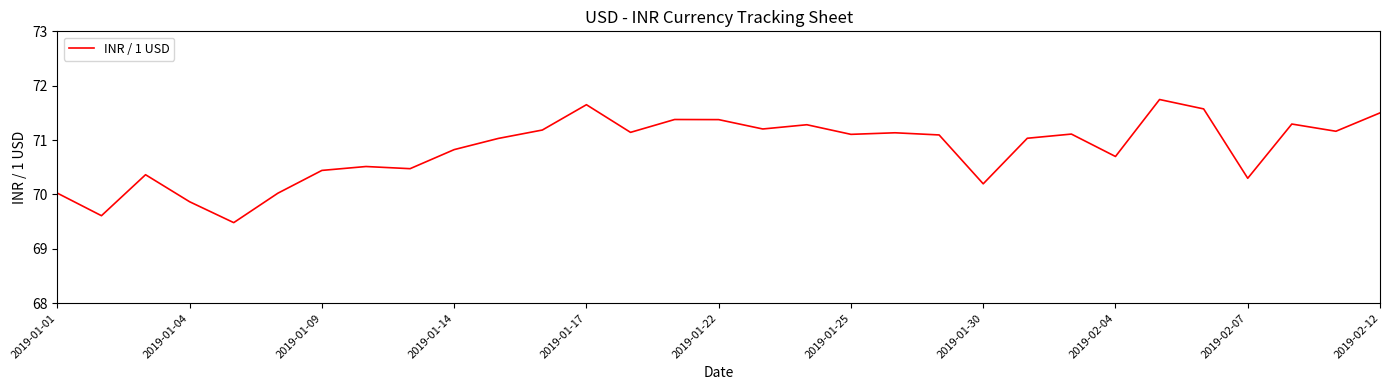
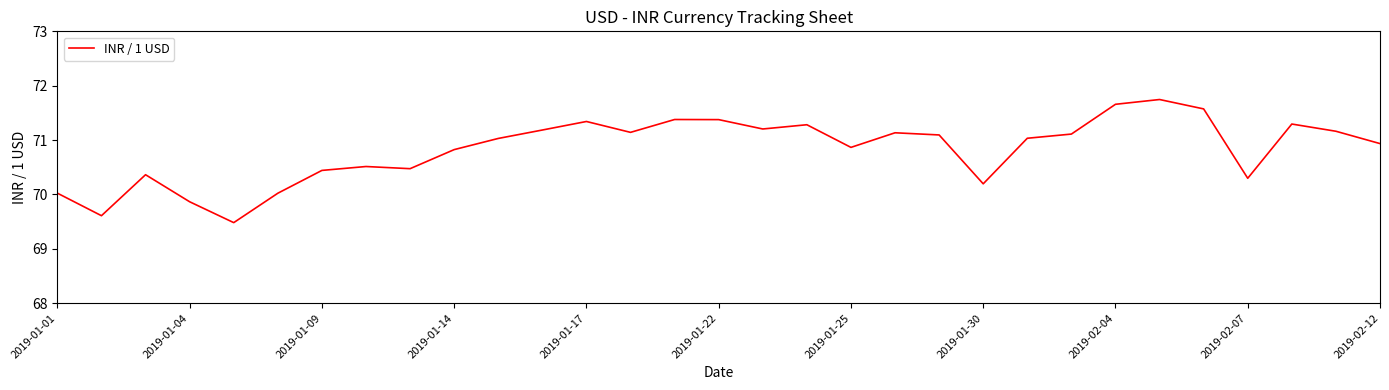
2019-01-17: 71.7 -> 71.3
2019-01-25: 71.1 -> 70.9
2019-02-04: 70.7 -> 71.7
2019-02-12: 71.5 -> 70.9
